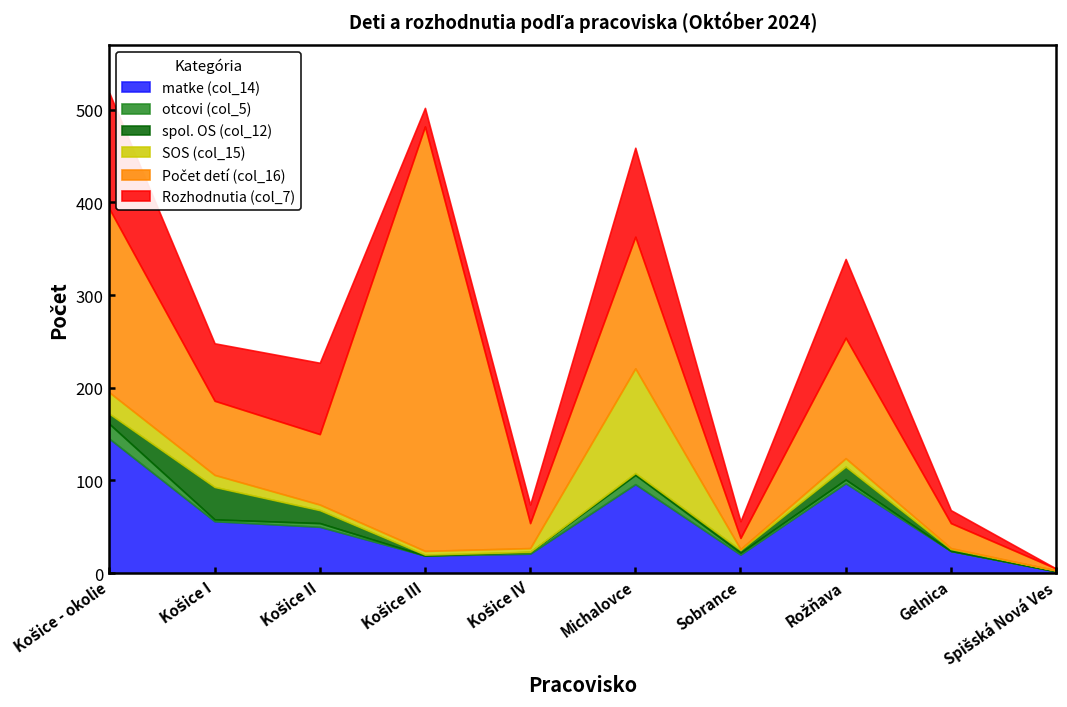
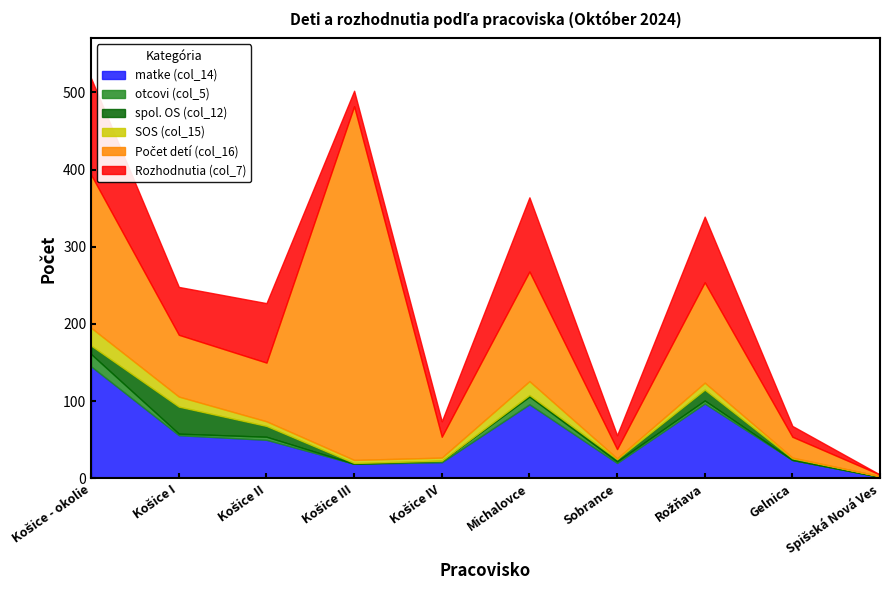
SOS (col_15), Michalovce: 110 -> 20
